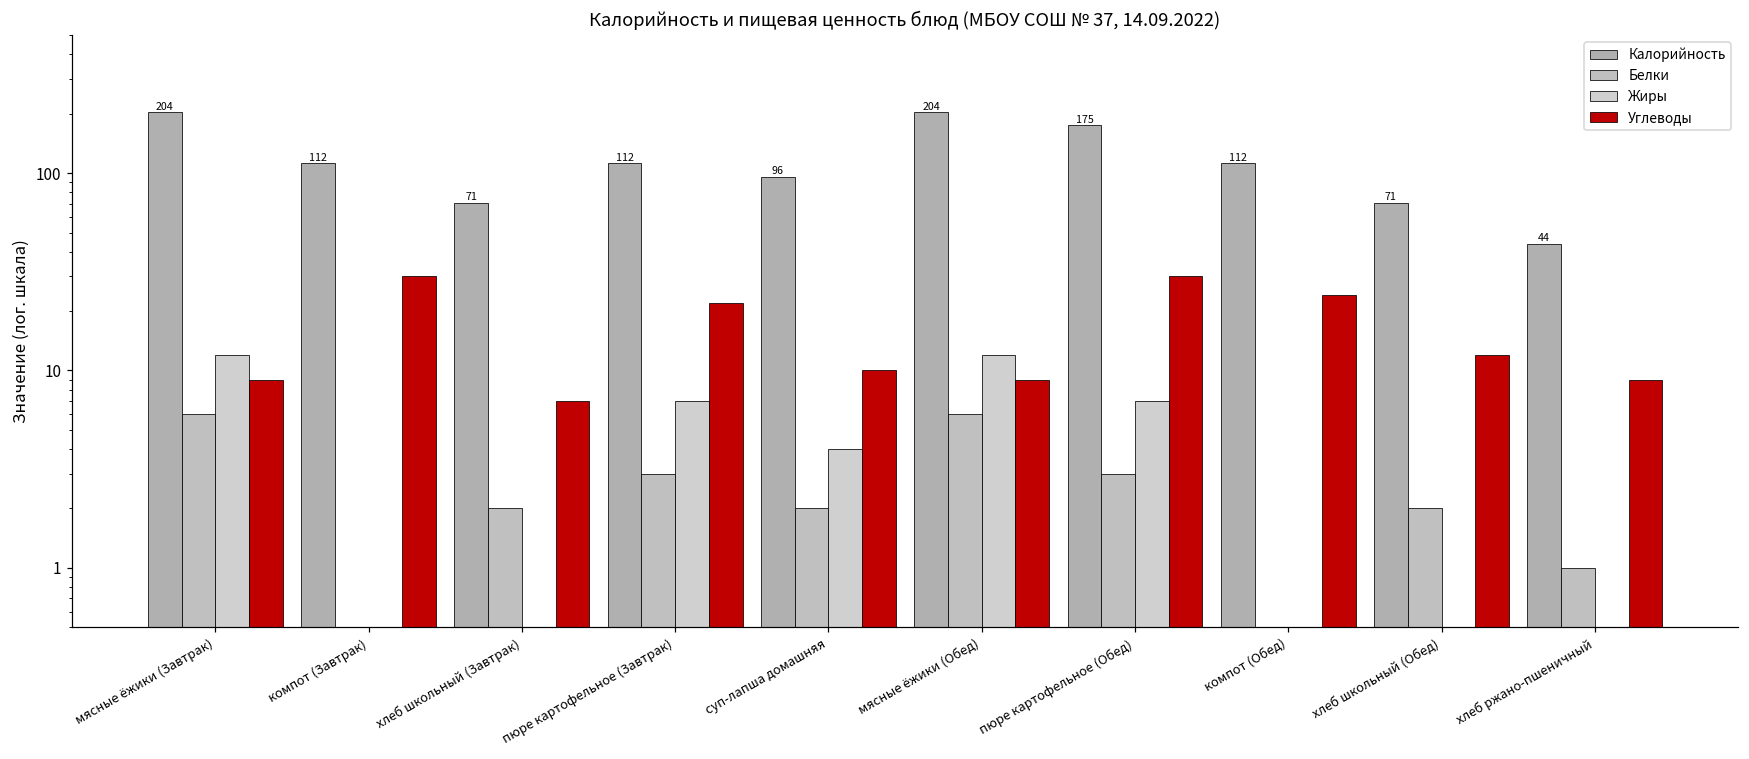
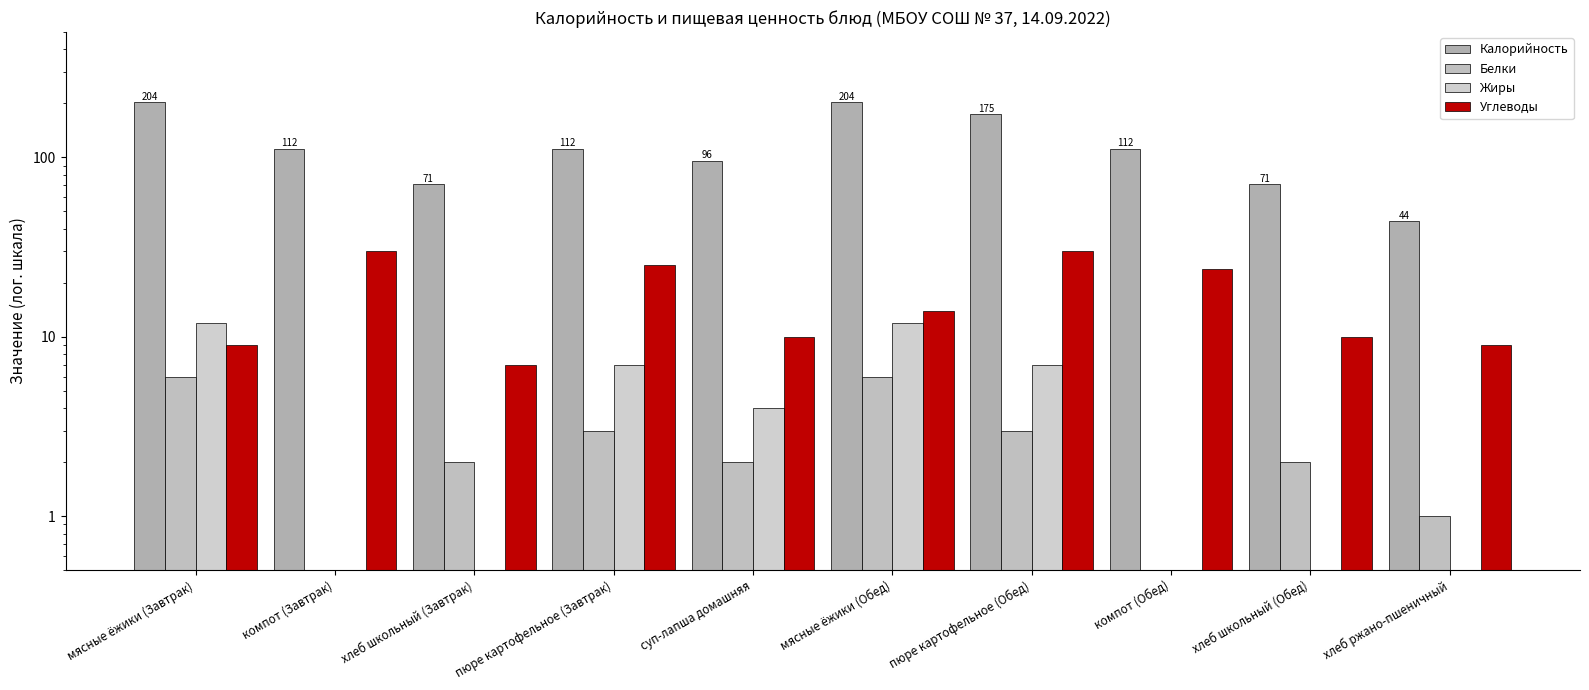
Углеводы, пюре картофельное (Завтрак): 22 -> 25
Углеводы, мясные ёжики (Обед): 9 -> 14
Углеводы, хлеб школьный (Обед): 12 -> 10
